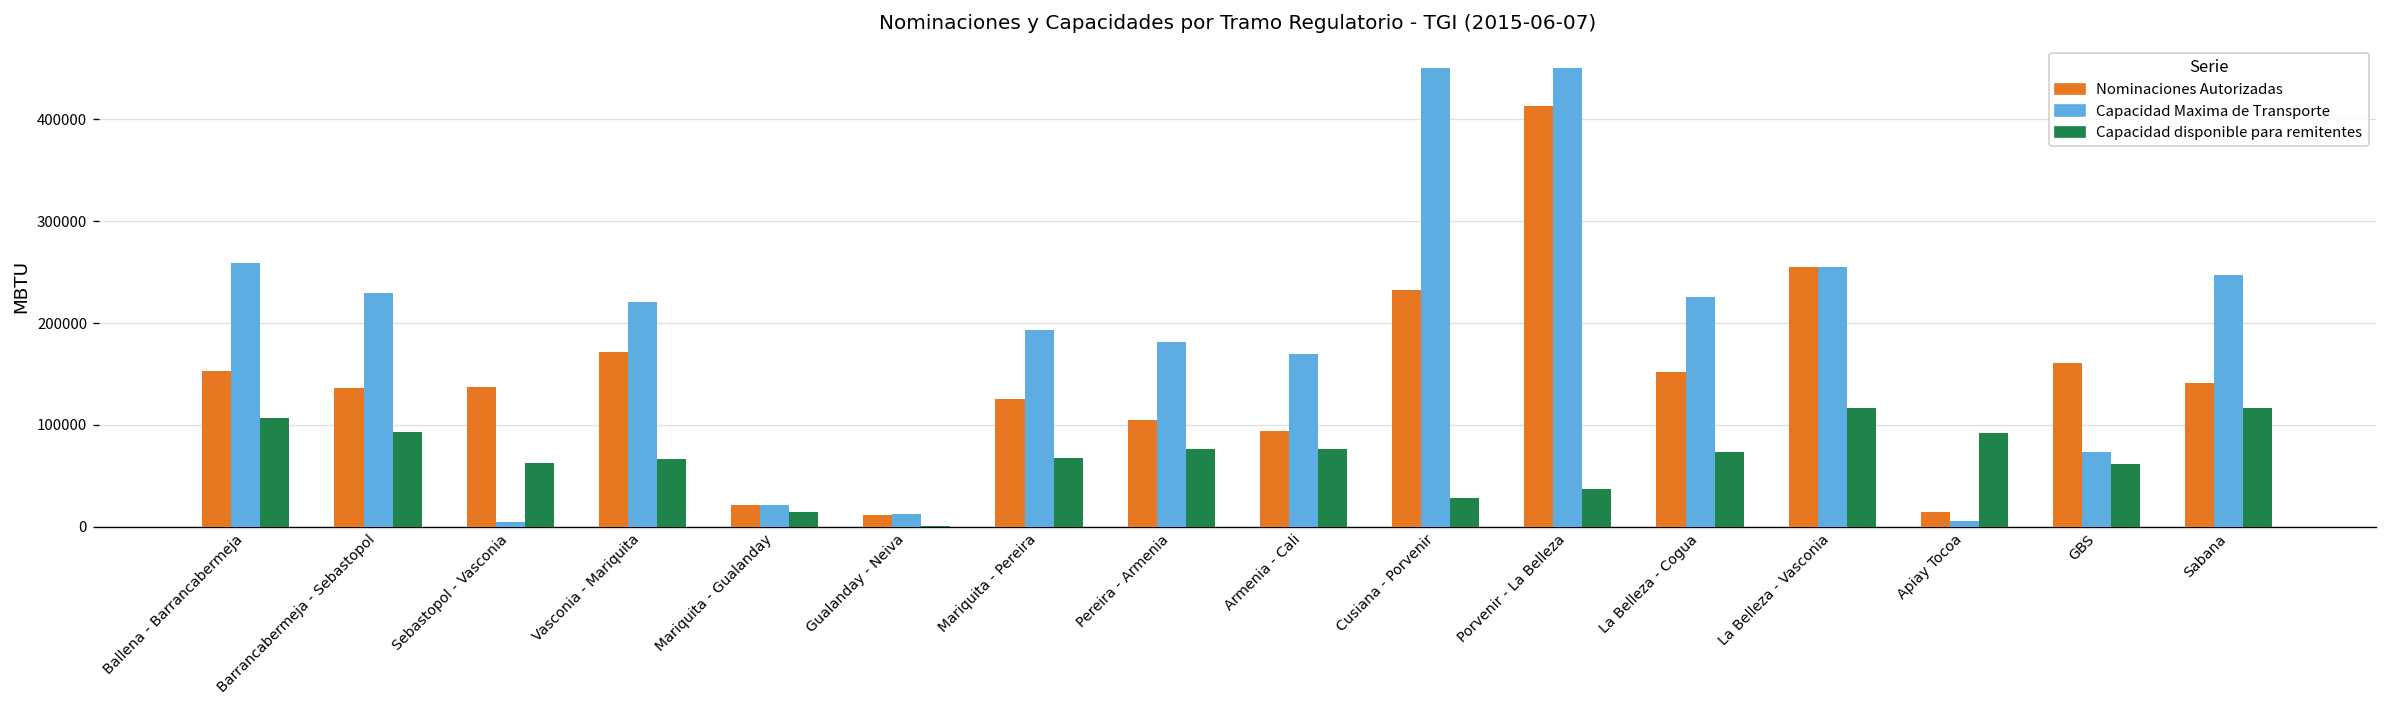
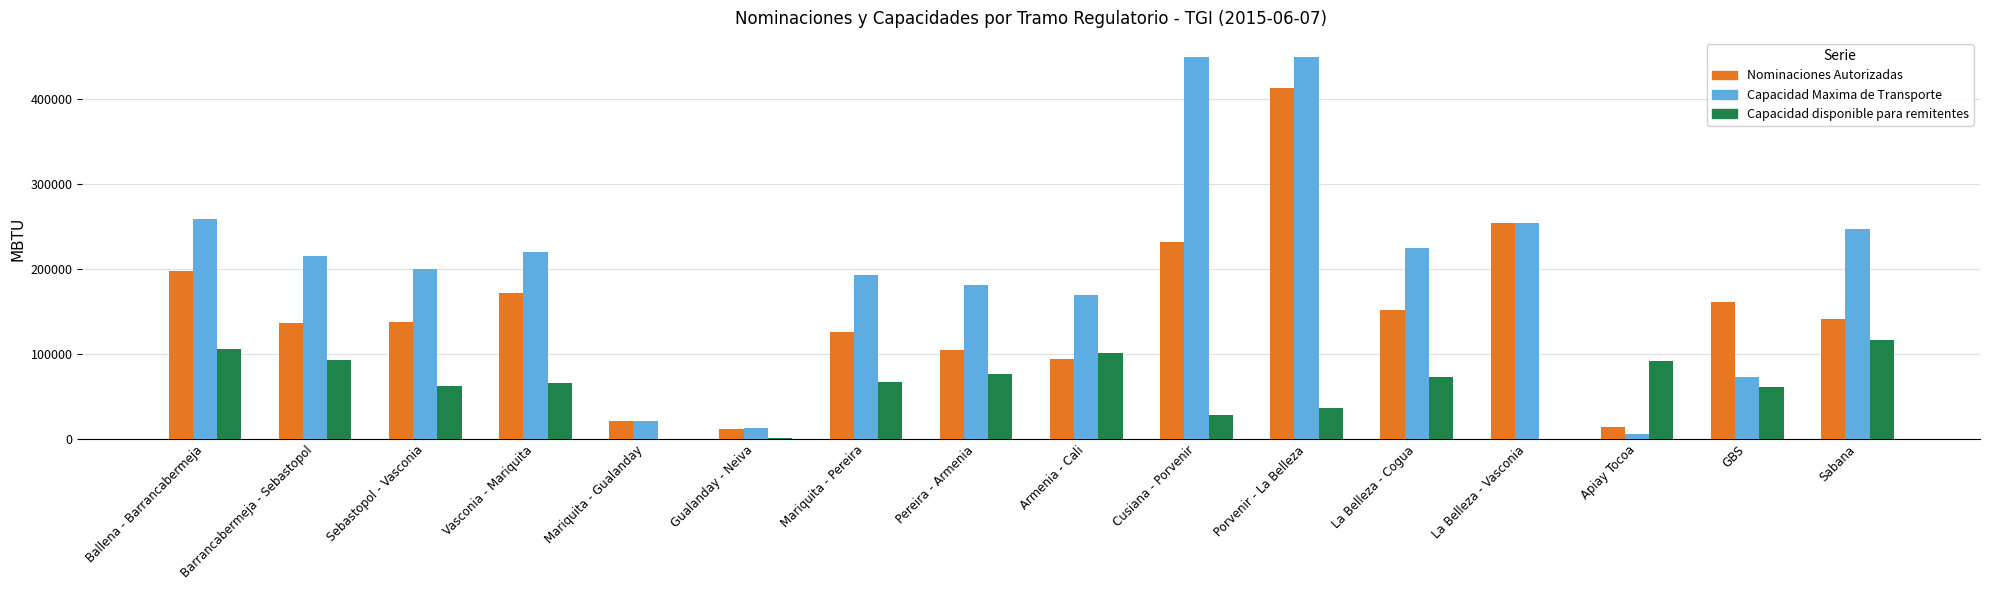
Nominaciones Autorizadas, Ballena - Barrancabermeja: 150000 -> 200000
Capacidad Maxima de Transporte, Barrancabermeja - Sebastopol: 230000 -> 220000
Capacidad Maxima de Transporte, Sebastopol - Vasconia: 0 -> 200000
Capacidad disponible para remitentes, Mariquita - Gualanday: 10000 -> 0
Capacidad disponible para remitentes, Armenia - Cali: 80000 -> 100000
Capacidad disponible para remitentes, La Belleza - Vasconia: 120000 -> 0
